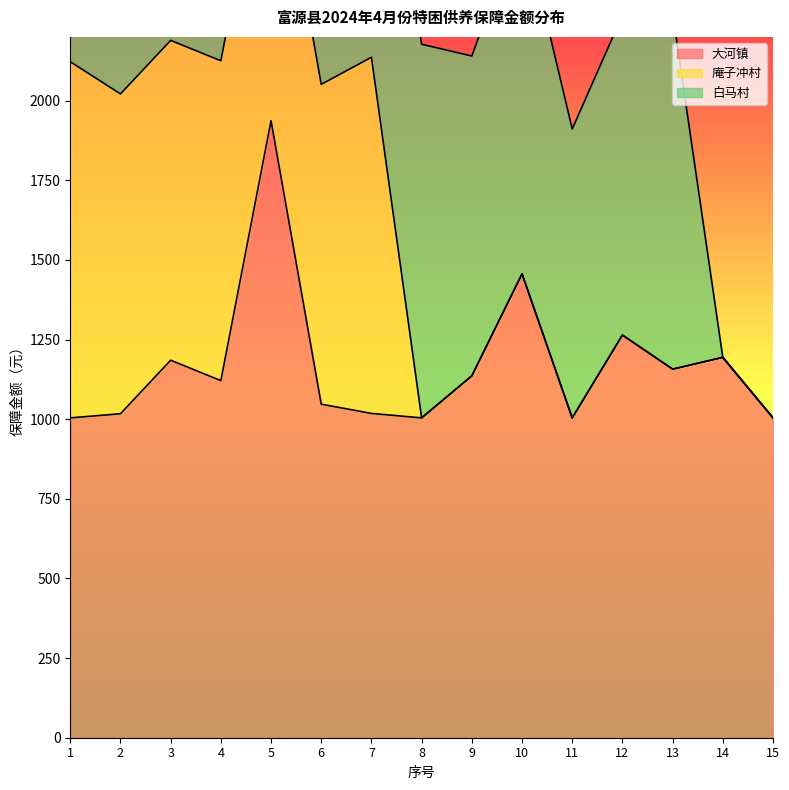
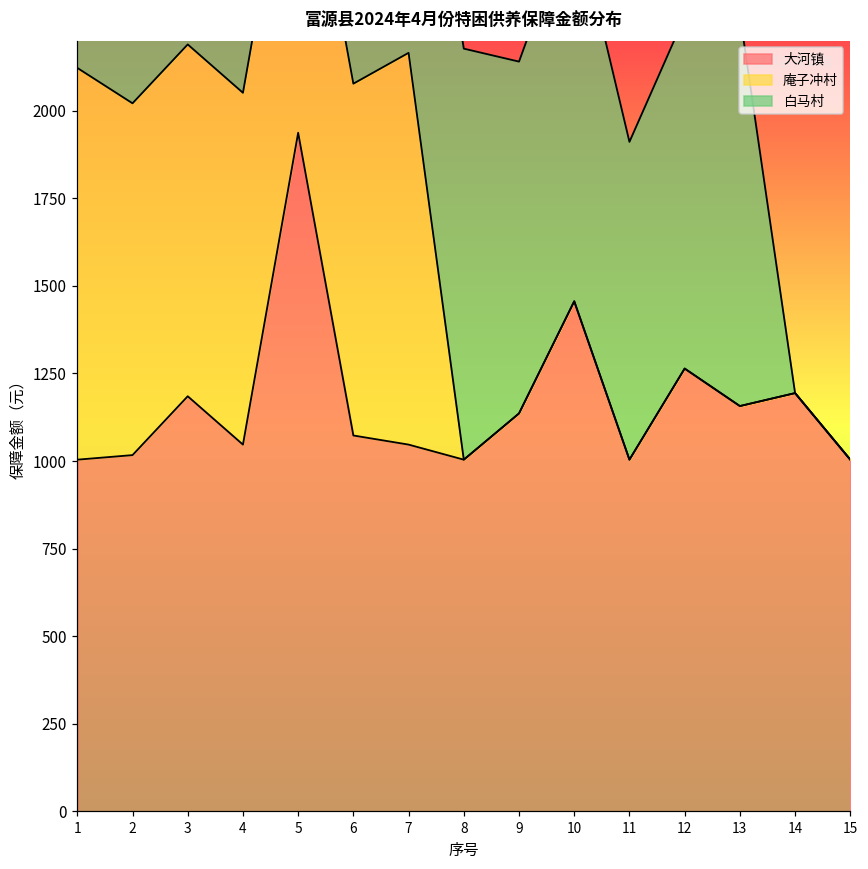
大河镇, 4: 1120 -> 1050
大河镇, 6: 1050 -> 1070
大河镇, 7: 1020 -> 1050
